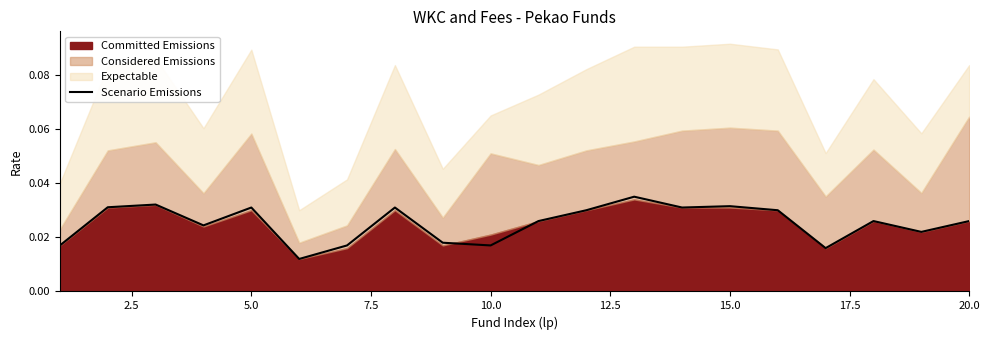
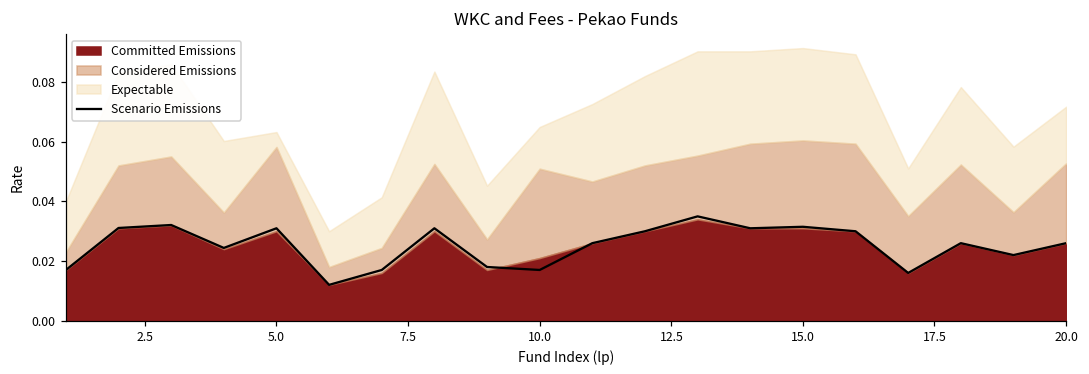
Expectable, 5.0: 0.031 -> 0.005
Considered Emissions, 20.0: 0.039 -> 0.027
